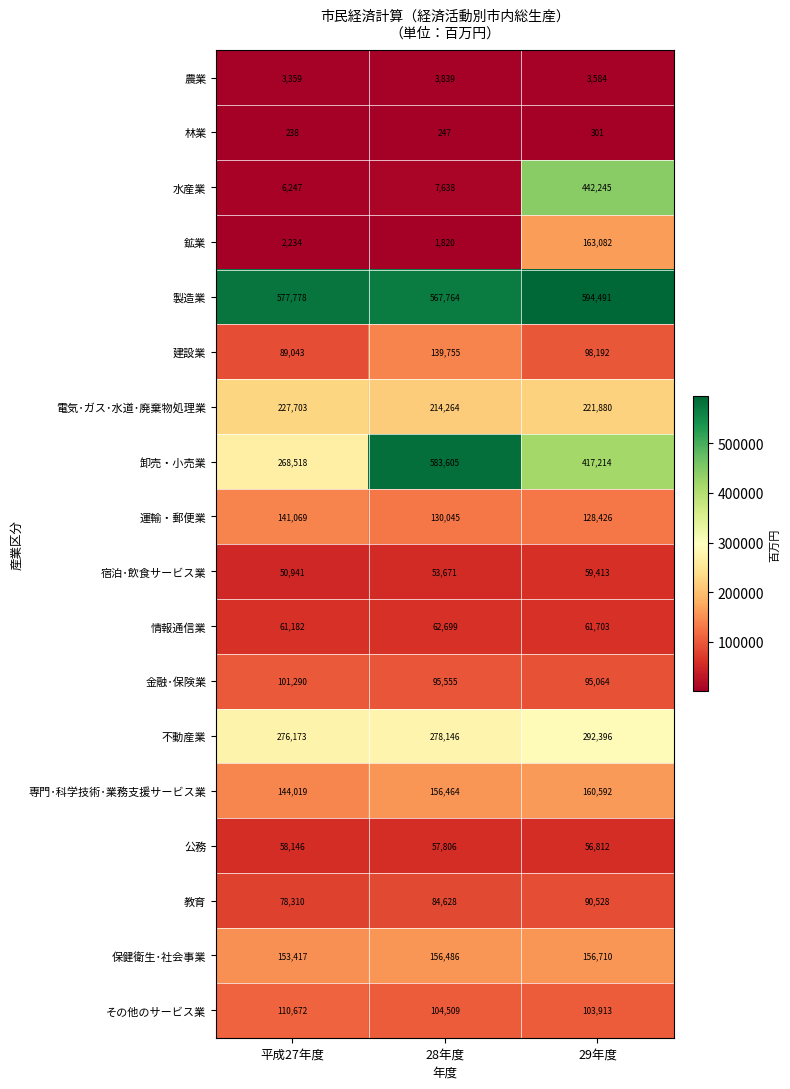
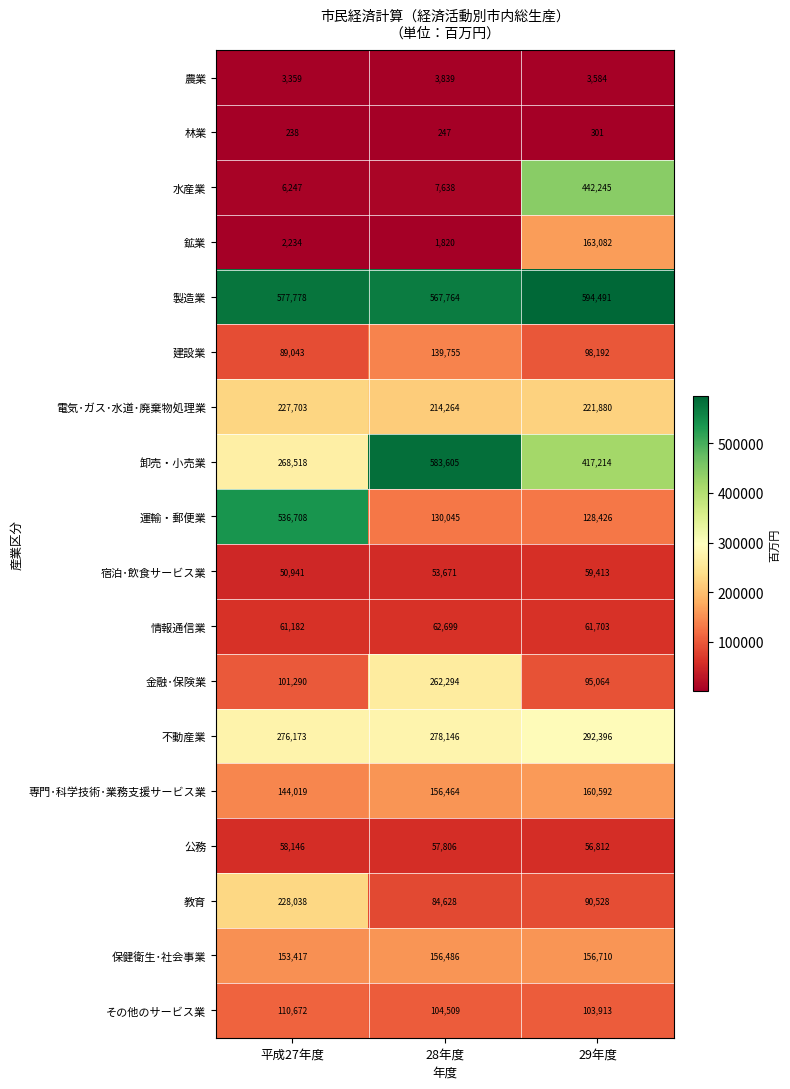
運輸・郵便業, 平成27年度: 141,069 -> 536,708
金融･保険業, 28年度: 95,555 -> 262,294
教育, 平成27年度: 78,310 -> 228,038
